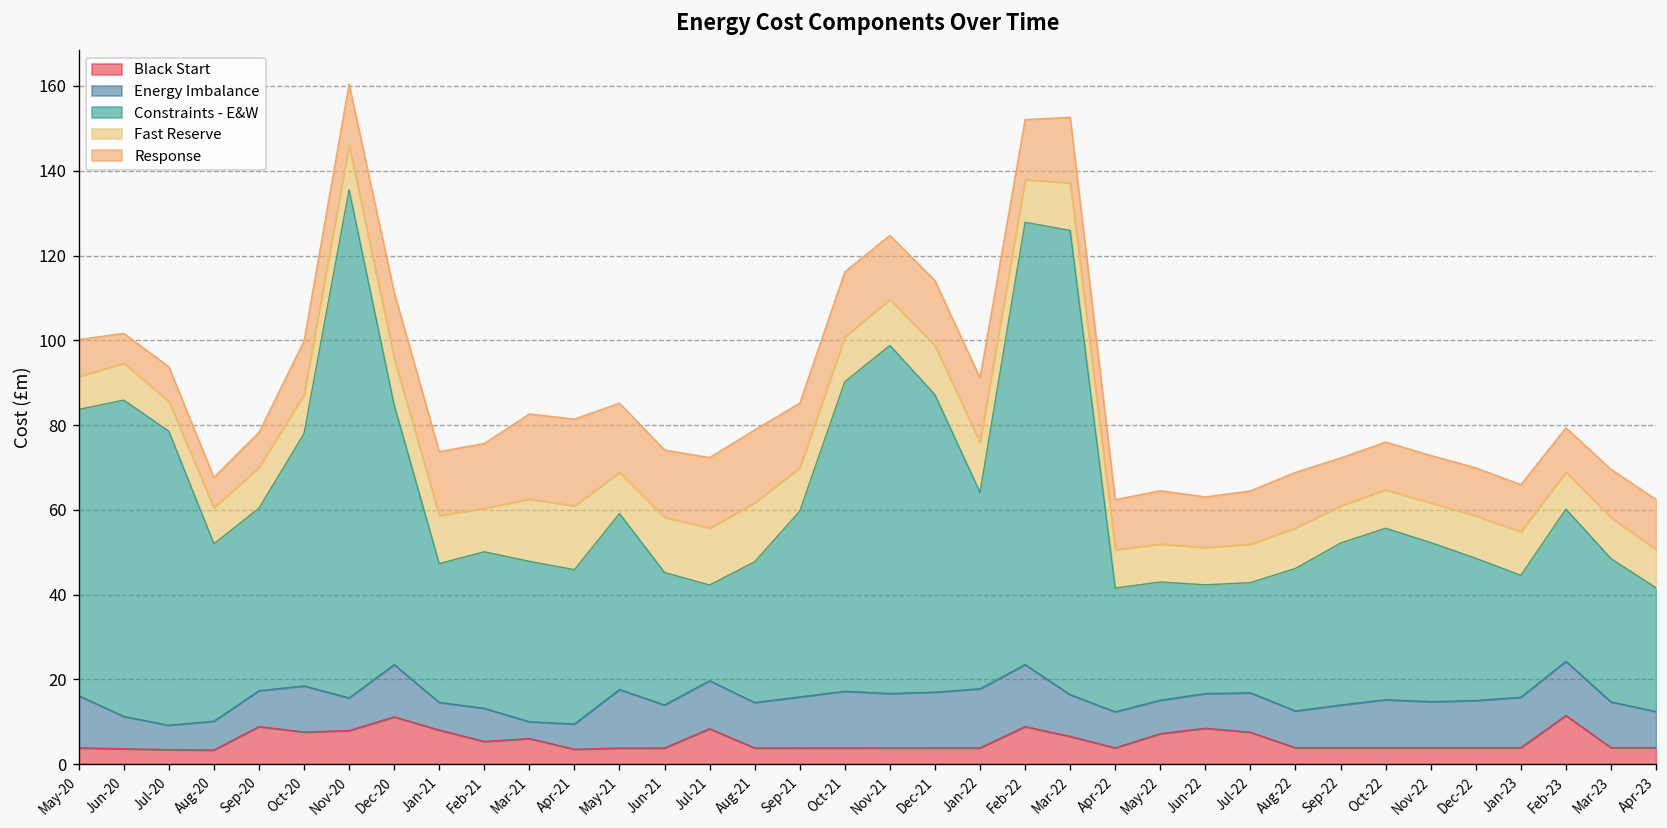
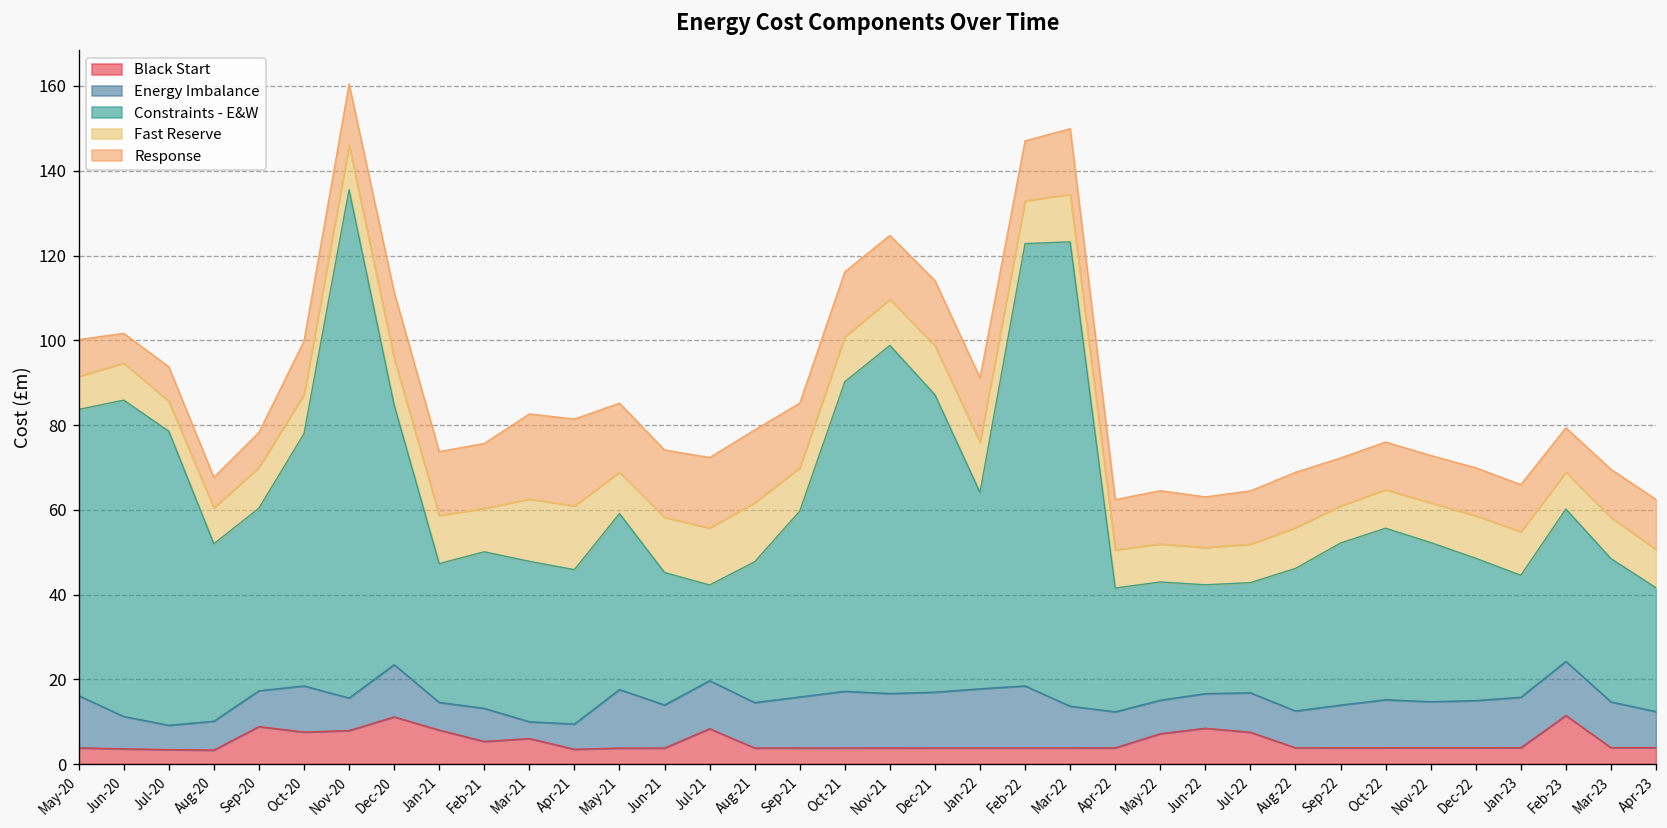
Black Start, Feb-22: 9 -> 4
Black Start, Mar-22: 7 -> 4
